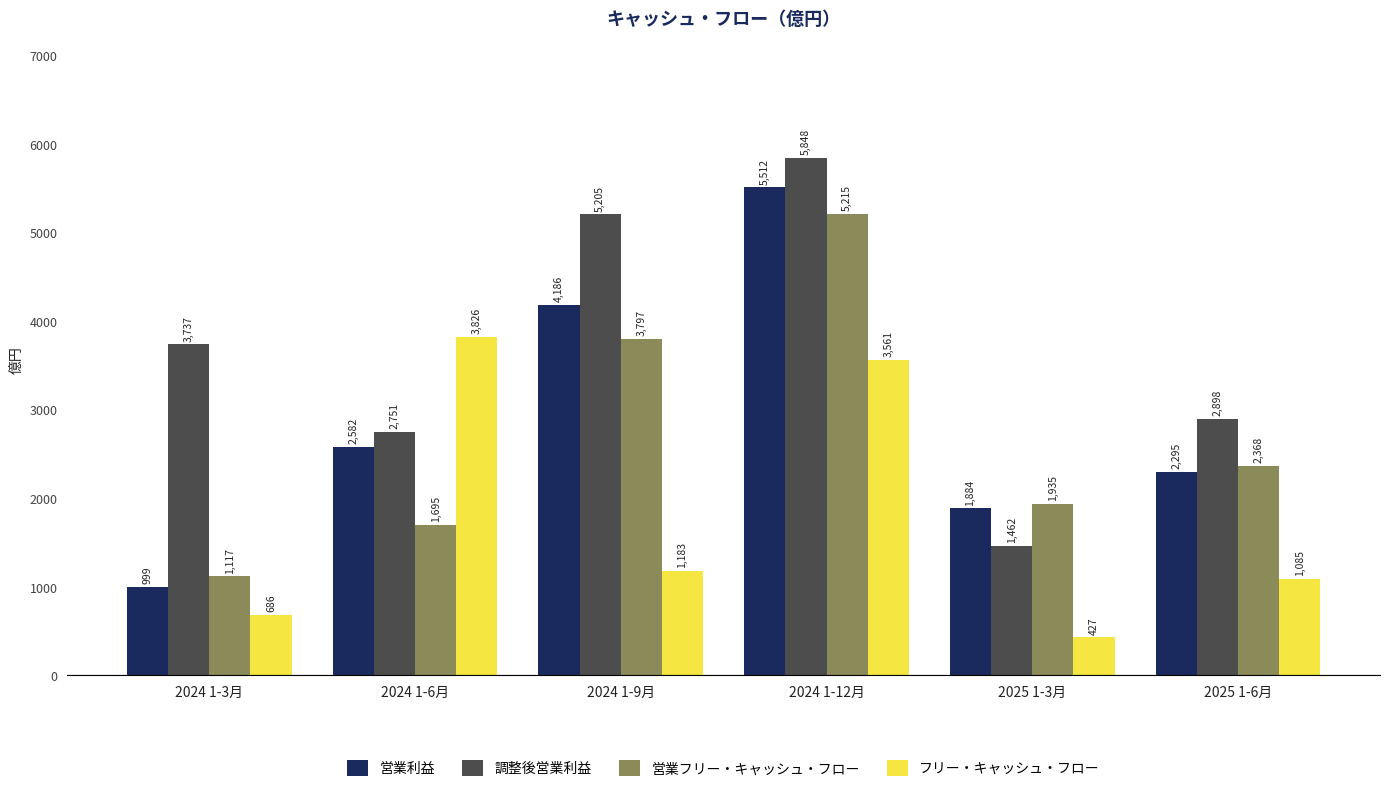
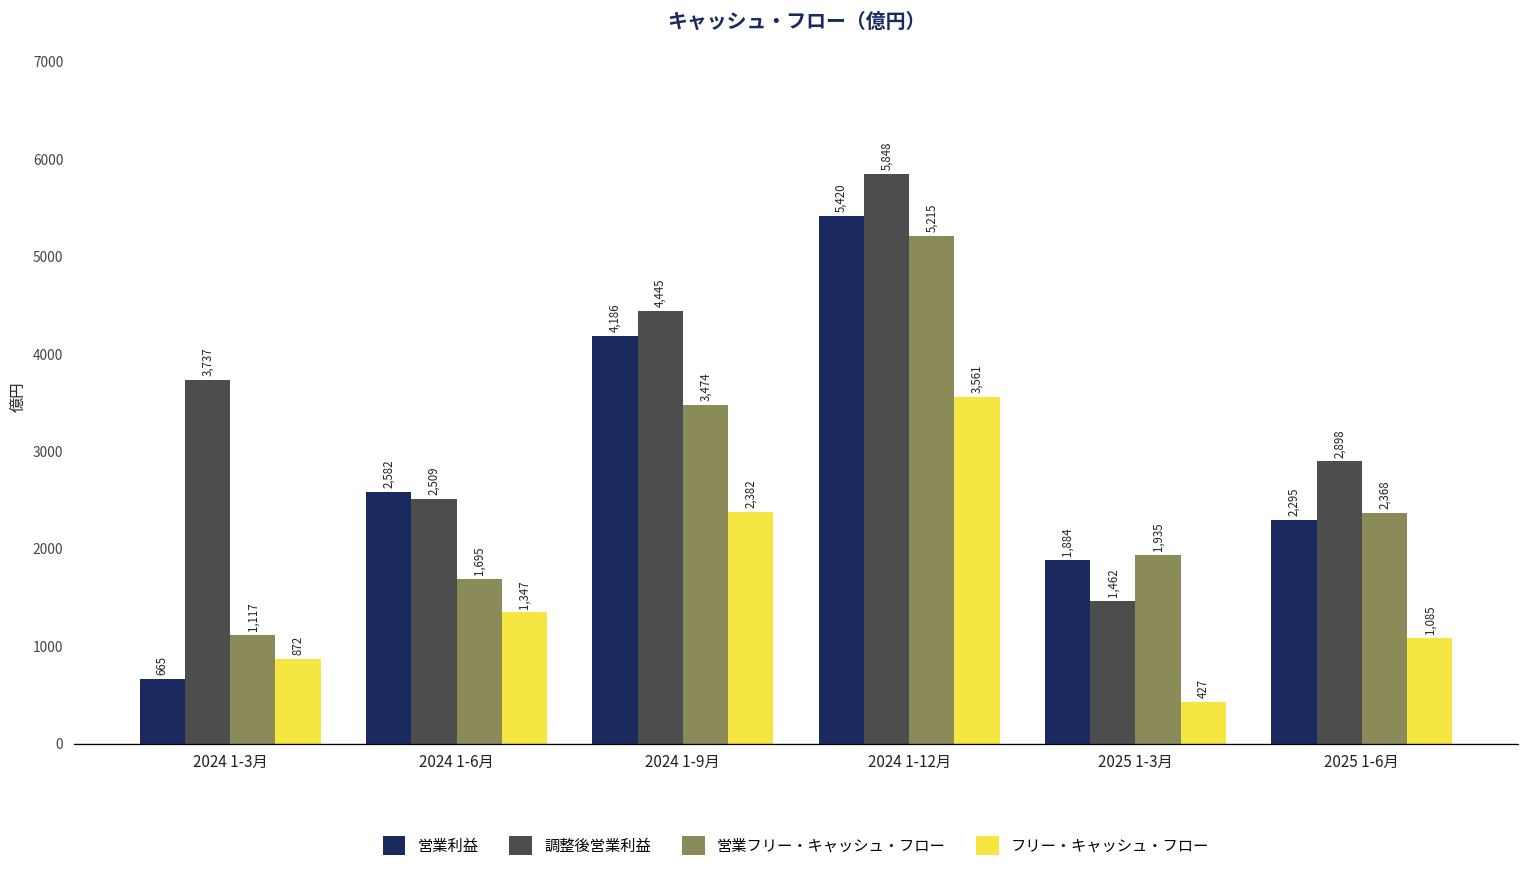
営業利益, 2024 1-3月: 999 -> 665
フリー・キャッシュ・フロー, 2024 1-3月: 686 -> 872
調整後営業利益, 2024 1-6月: 2,751 -> 2,509
フリー・キャッシュ・フロー, 2024 1-6月: 3,826 -> 1,347
調整後営業利益, 2024 1-9月: 5,205 -> 4,445
営業フリー・キャッシュ・フロー, 2024 1-9月: 3,797 -> 3,474
フリー・キャッシュ・フロー, 2024 1-9月: 1,183 -> 2,382
営業利益, 2024 1-12月: 5,512 -> 5,420
